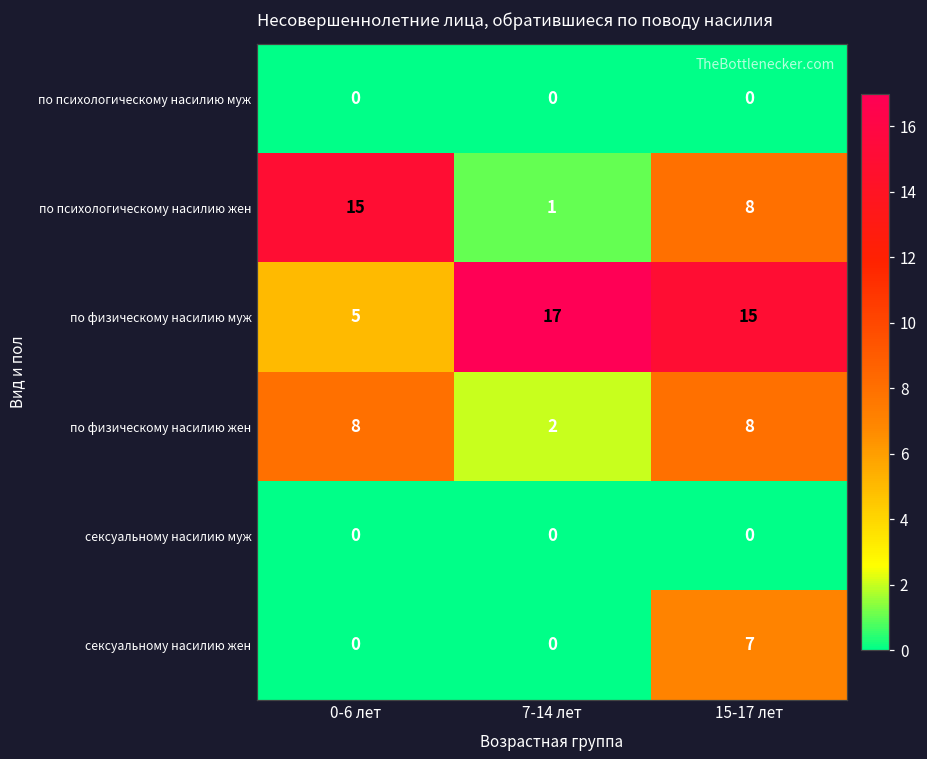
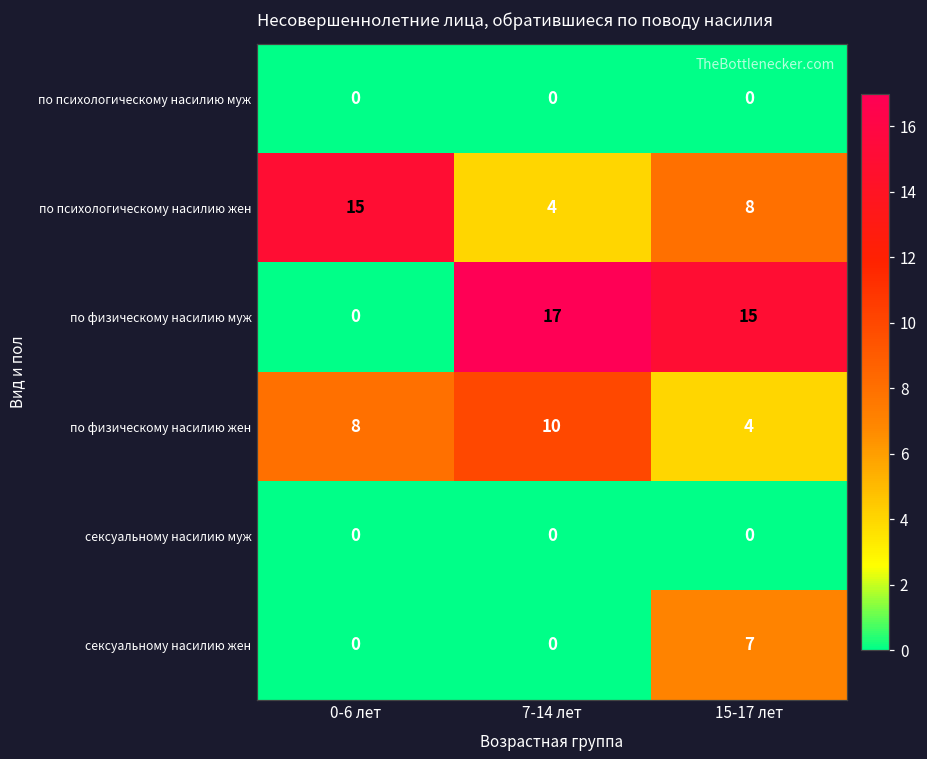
по психологическому насилию жен, 7-14 лет: 1 -> 4
по физическому насилию муж, 0-6 лет: 5 -> 0
по физическому насилию жен, 7-14 лет: 2 -> 10
по физическому насилию жен, 15-17 лет: 8 -> 4
